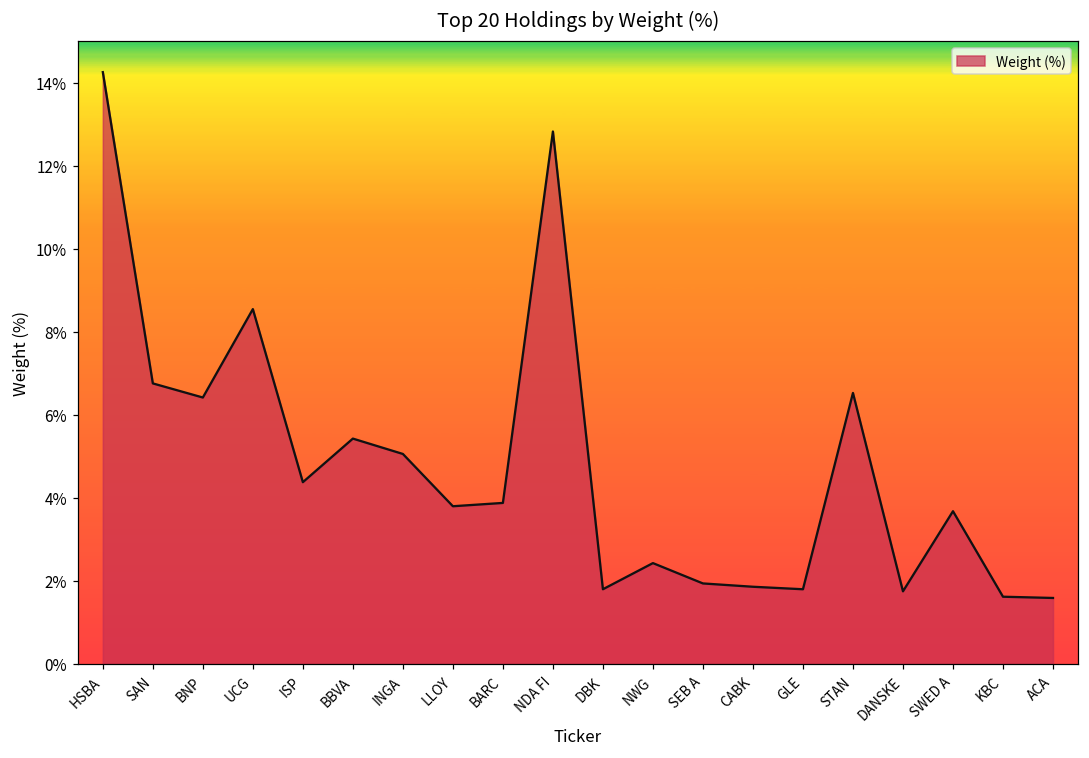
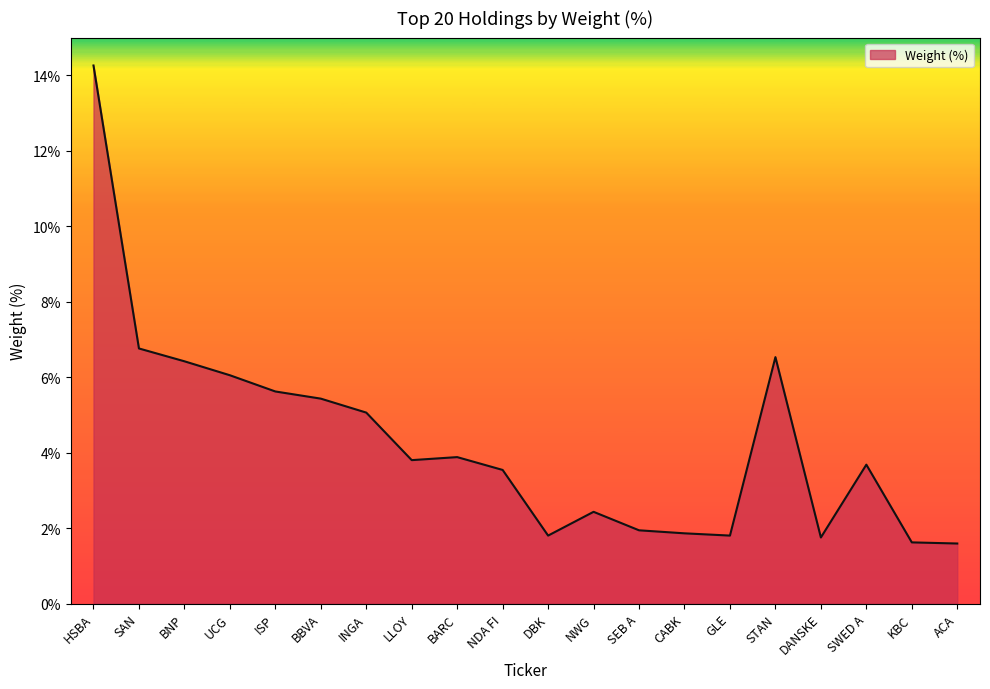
UCG: 8.6% -> 6.1%
ISP: 4.4% -> 5.6%
NDA FI: 12.8% -> 3.5%
